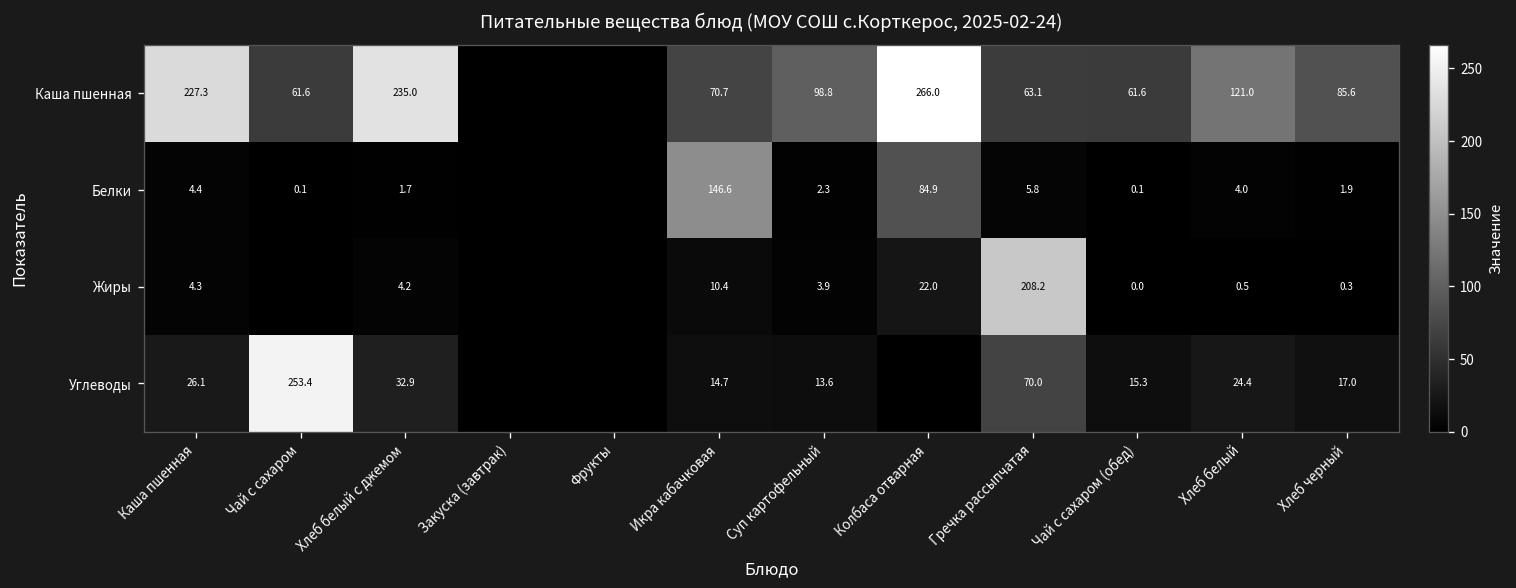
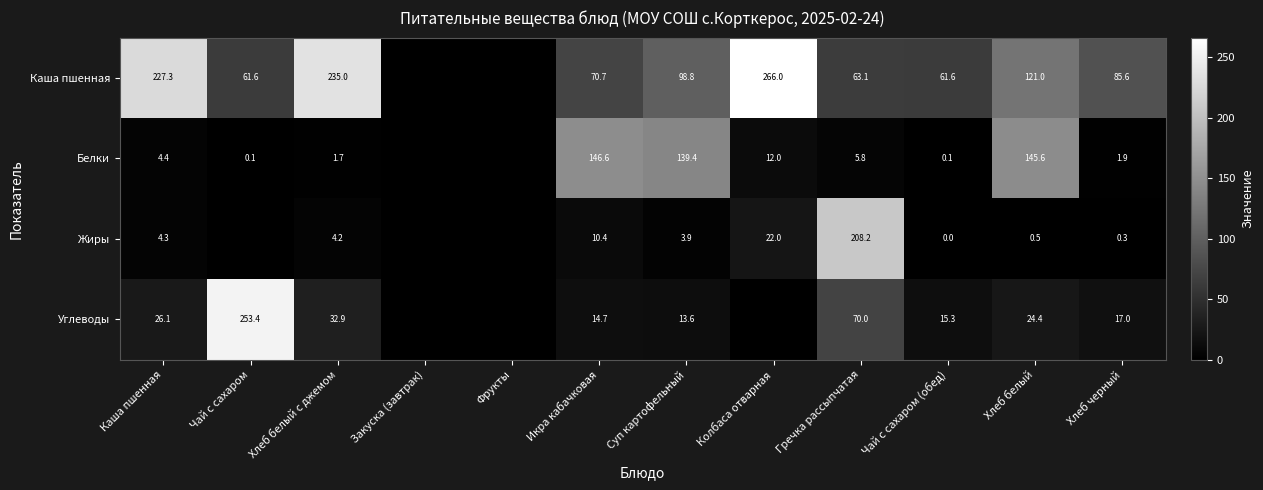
Белки, Суп картофельный: 2.3 -> 139.4
Белки, Колбаса отварная: 84.9 -> 12.0
Белки, Хлеб белый: 4.0 -> 145.6
